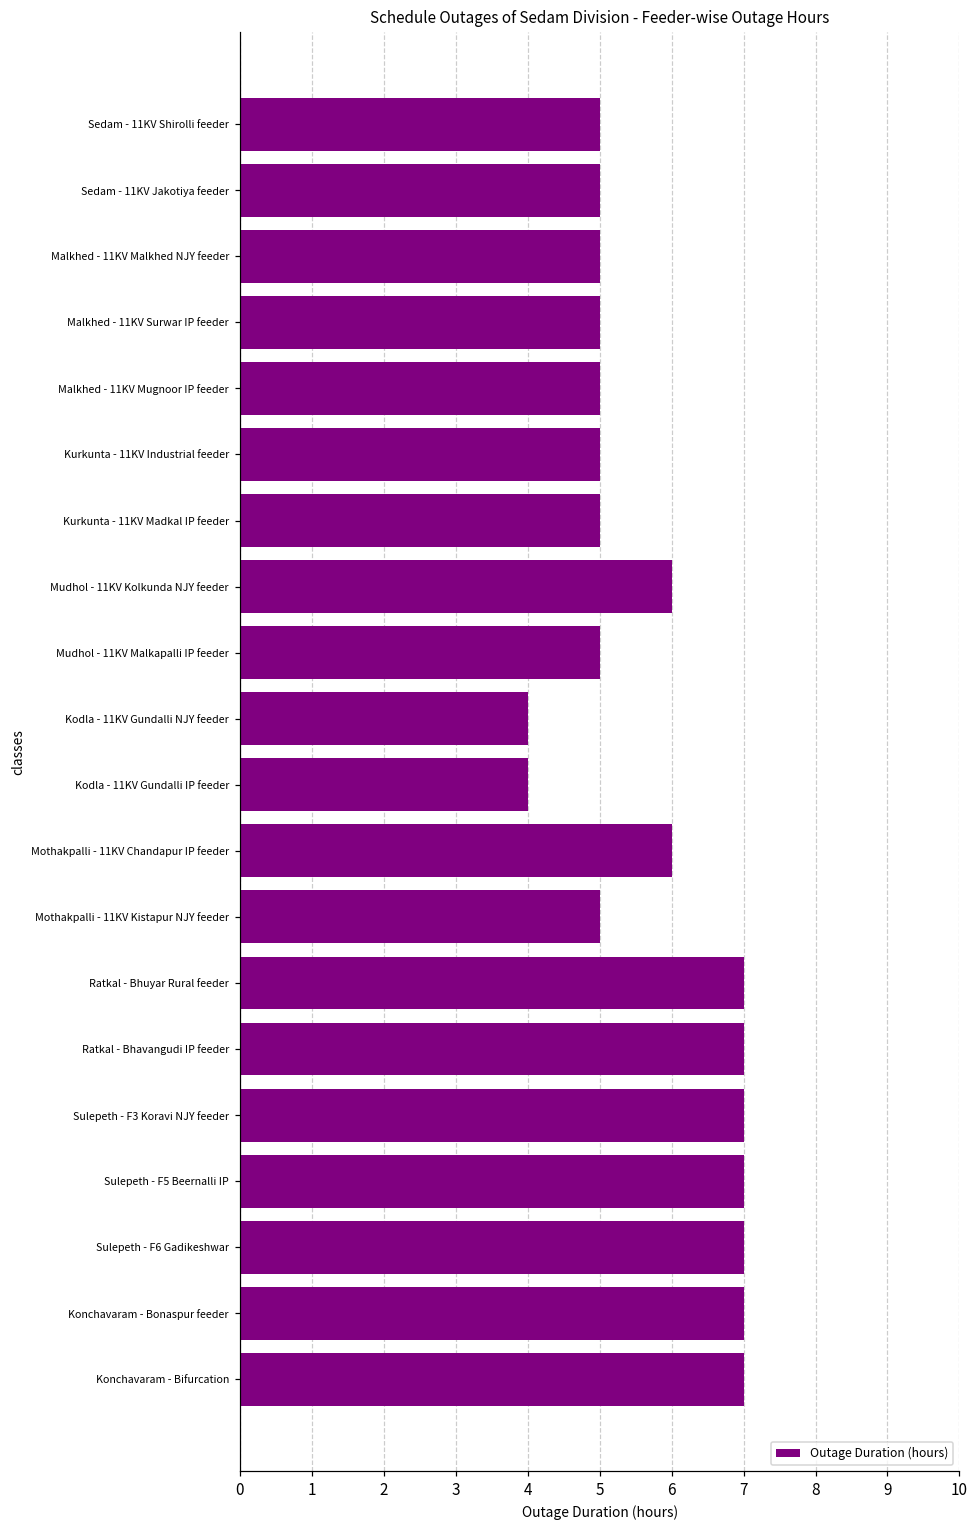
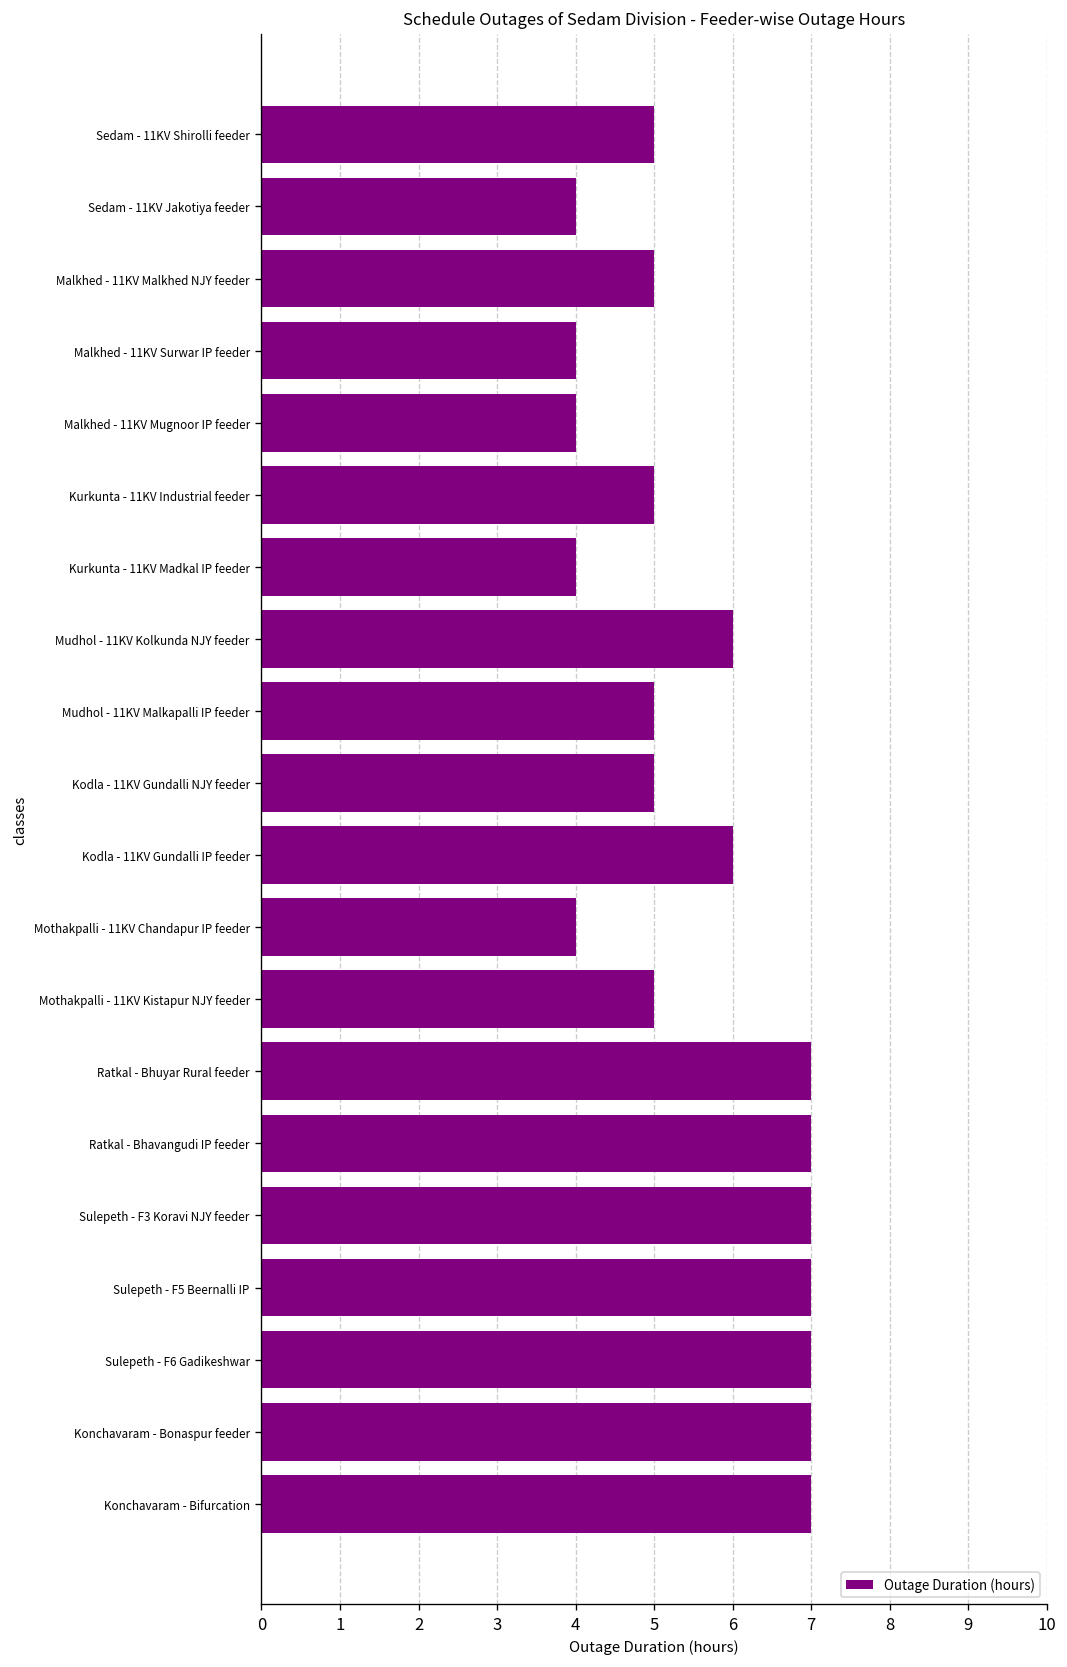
Sedam - 11KV Jakotiya feeder: 5 -> 4
Malkhed - 11KV Surwar IP feeder: 5 -> 4
Malkhed - 11KV Mugnoor IP feeder: 5 -> 4
Kurkunta - 11KV Madkal IP feeder: 5 -> 4
Kodla - 11KV Gundalli NJY feeder: 4 -> 5
Kodla - 11KV Gundalli IP feeder: 4 -> 6
Mothakpalli - 11KV Chandapur IP feeder: 6 -> 4
